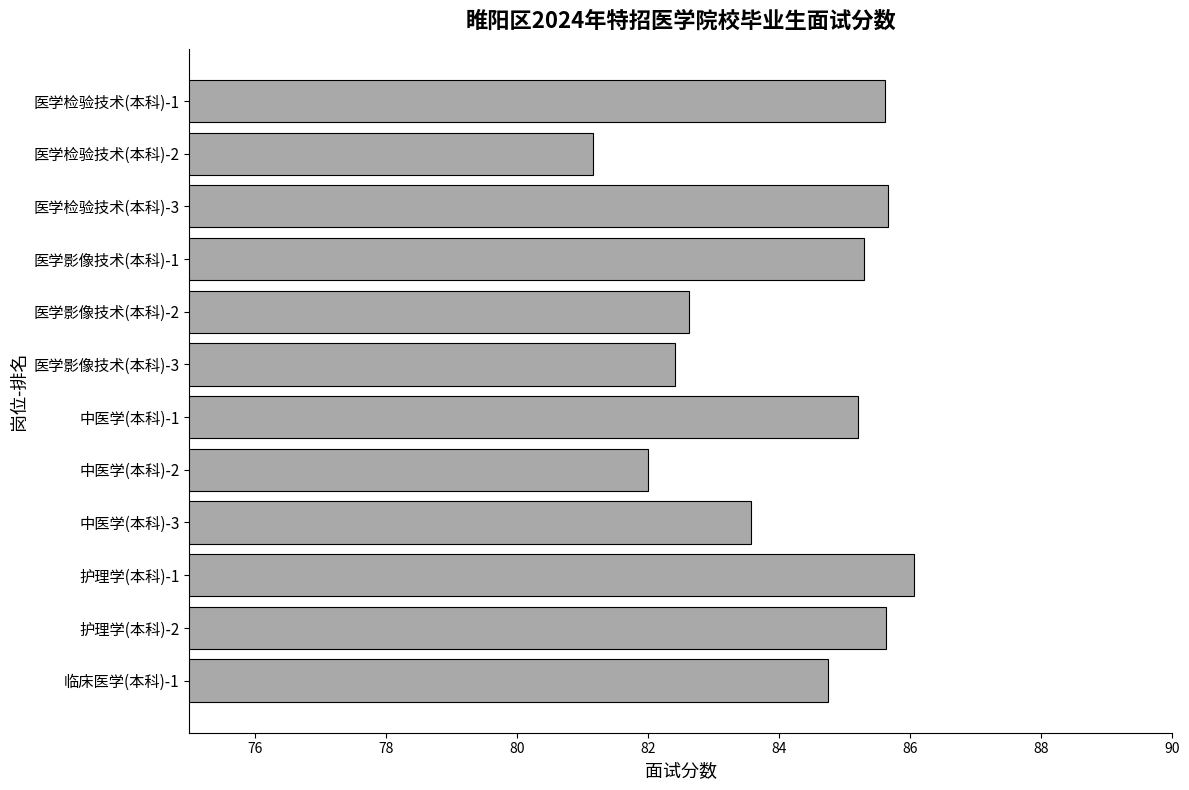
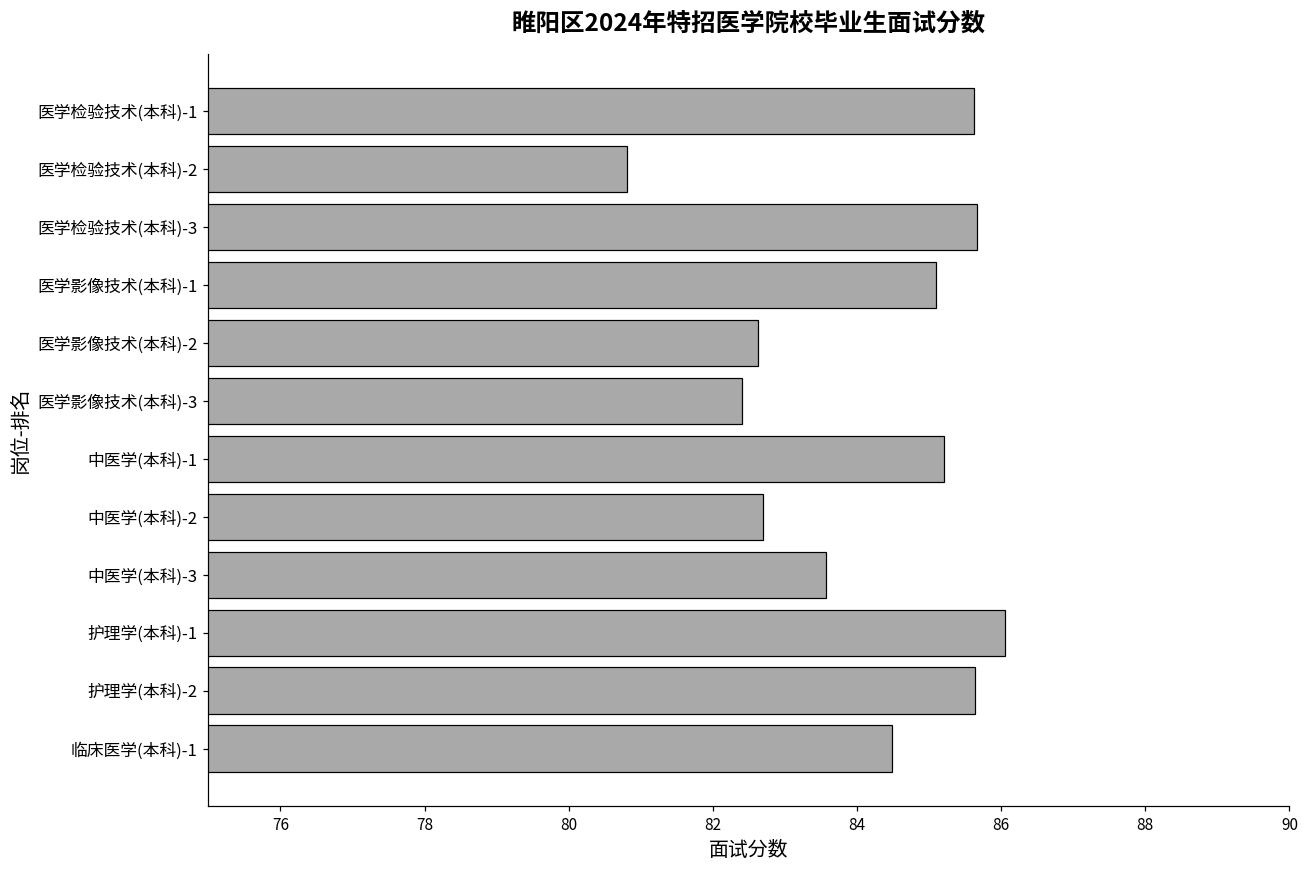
医学检验技术(本科)-2: 81.2 -> 80.8
医学影像技术(本科)-1: 85.3 -> 85.1
中医学(本科)-2: 82.0 -> 82.7
临床医学(本科)-1: 84.8 -> 84.5
